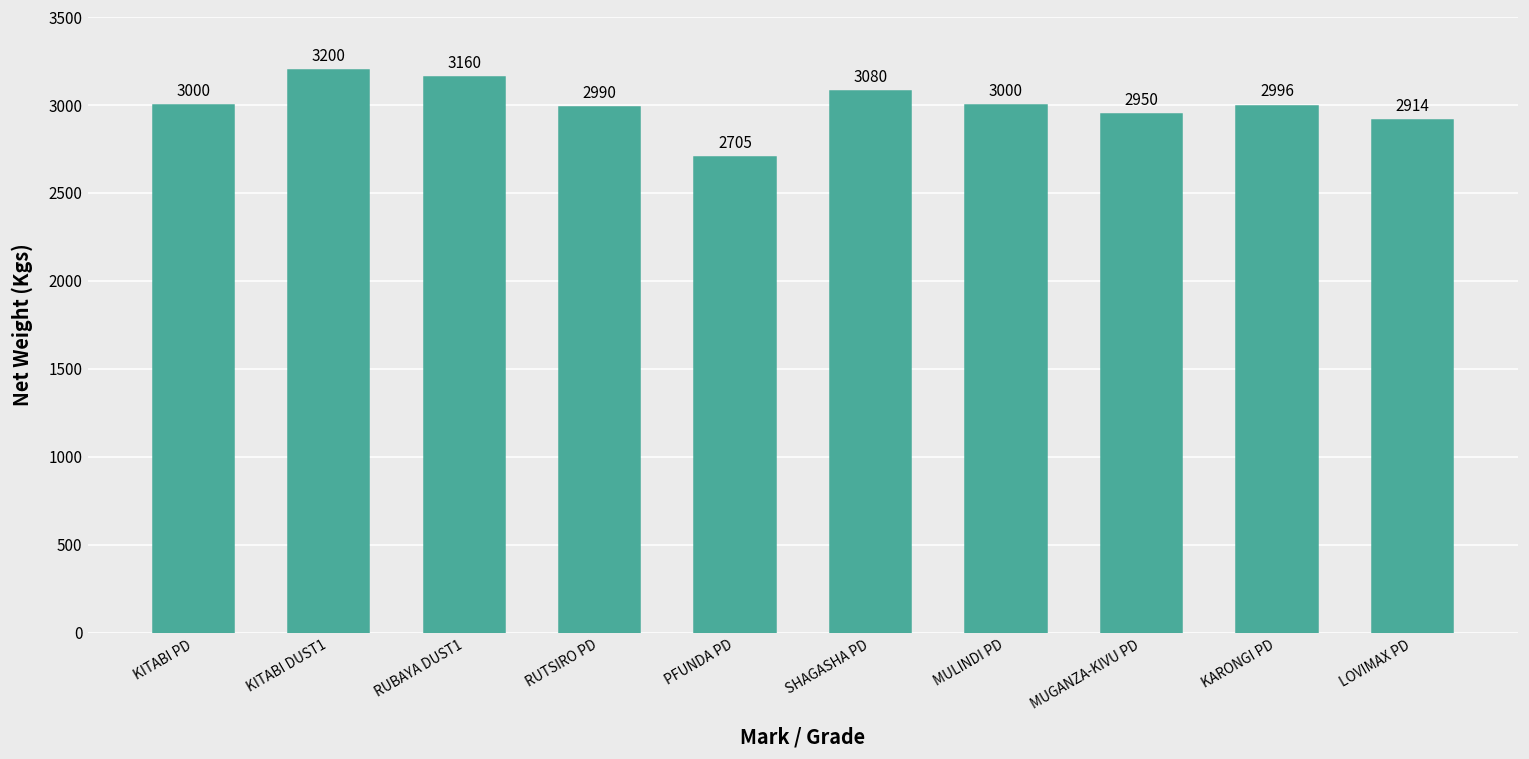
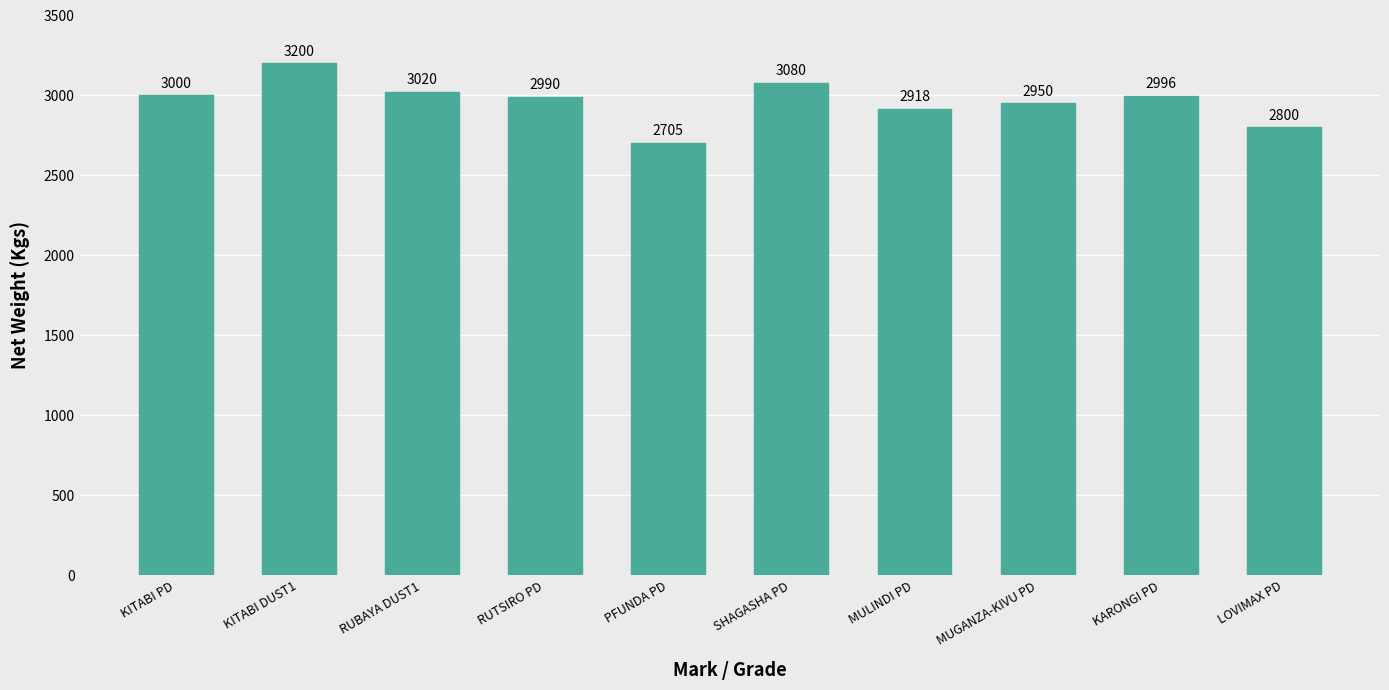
RUBAYA DUST1: 3160 -> 3020
MULINDI PD: 3000 -> 2918
LOVIMAX PD: 2914 -> 2800
